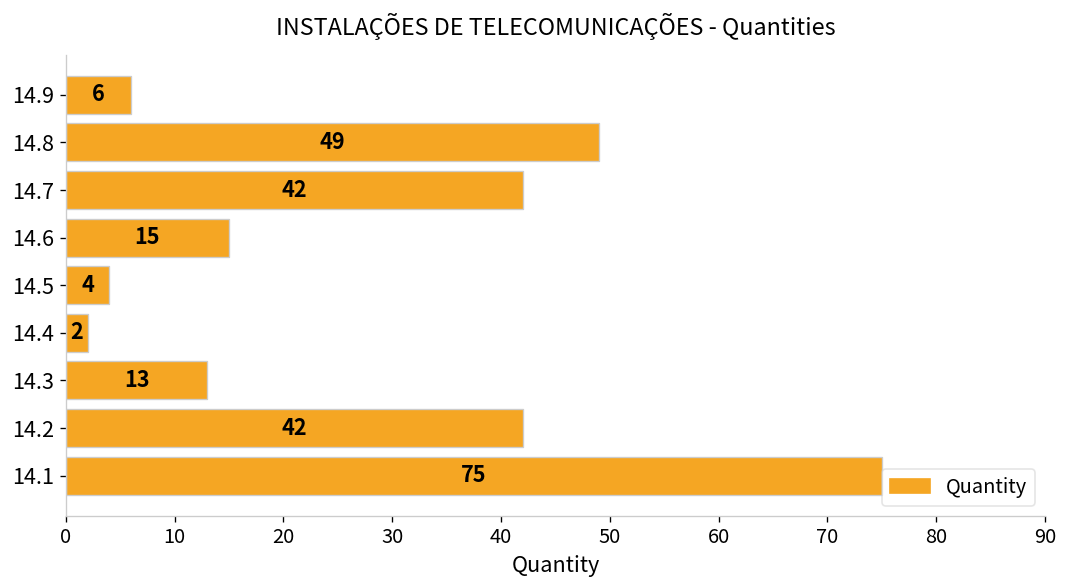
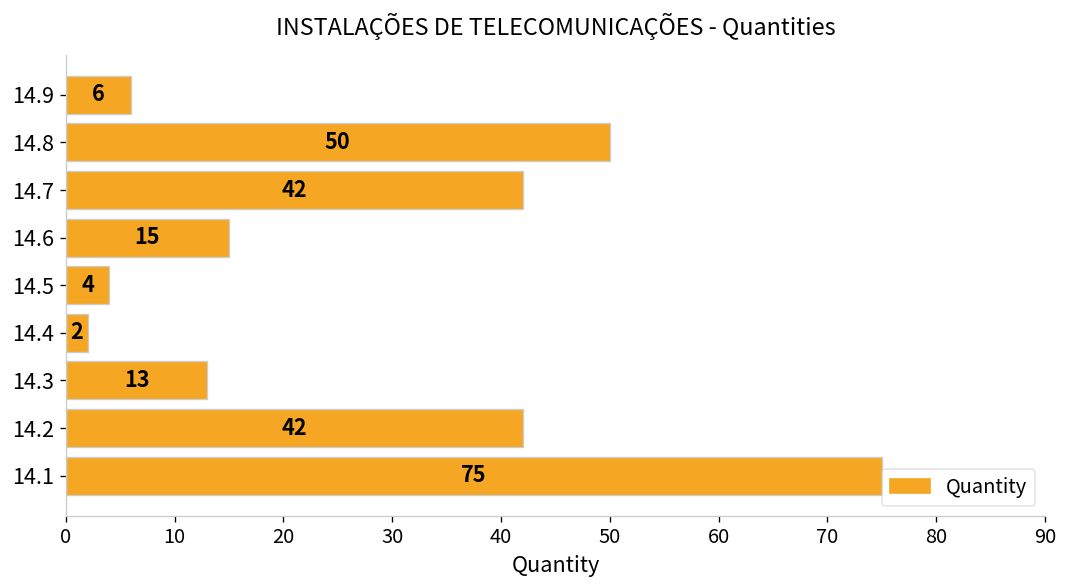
14.8: 49 -> 50
